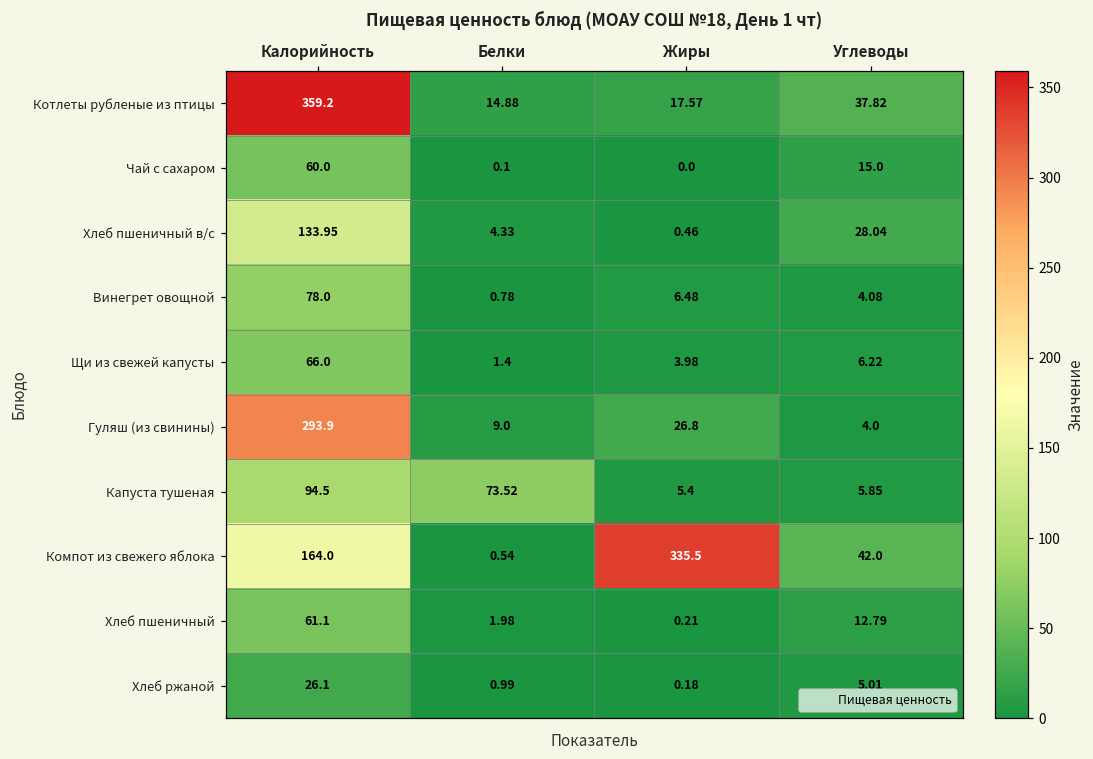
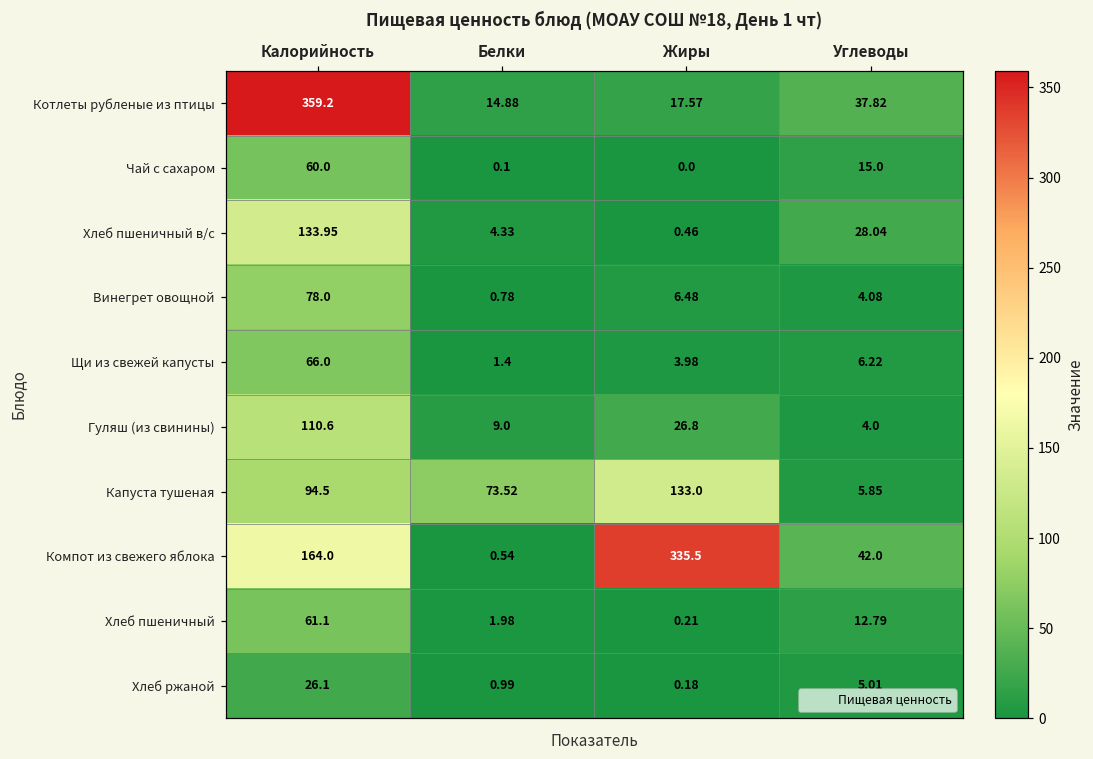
Гуляш (из свинины), Калорийность: 293.9 -> 110.6
Капуста тушеная, Жиры: 5.4 -> 133.0
